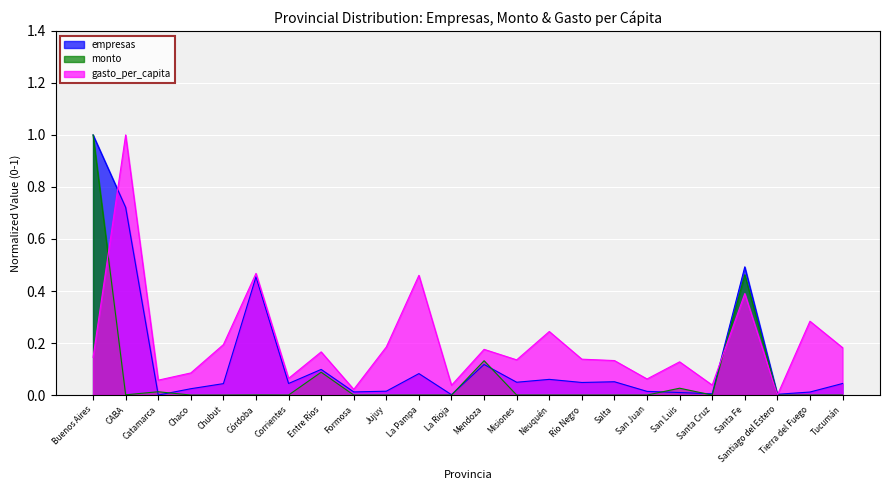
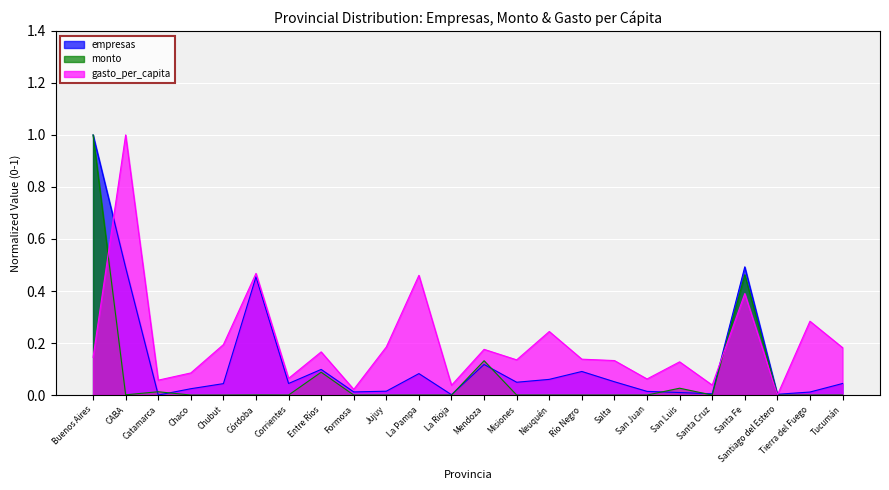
empresas, CABA: 0.72 -> 0.49
empresas, Río Negro: 0.05 -> 0.09
